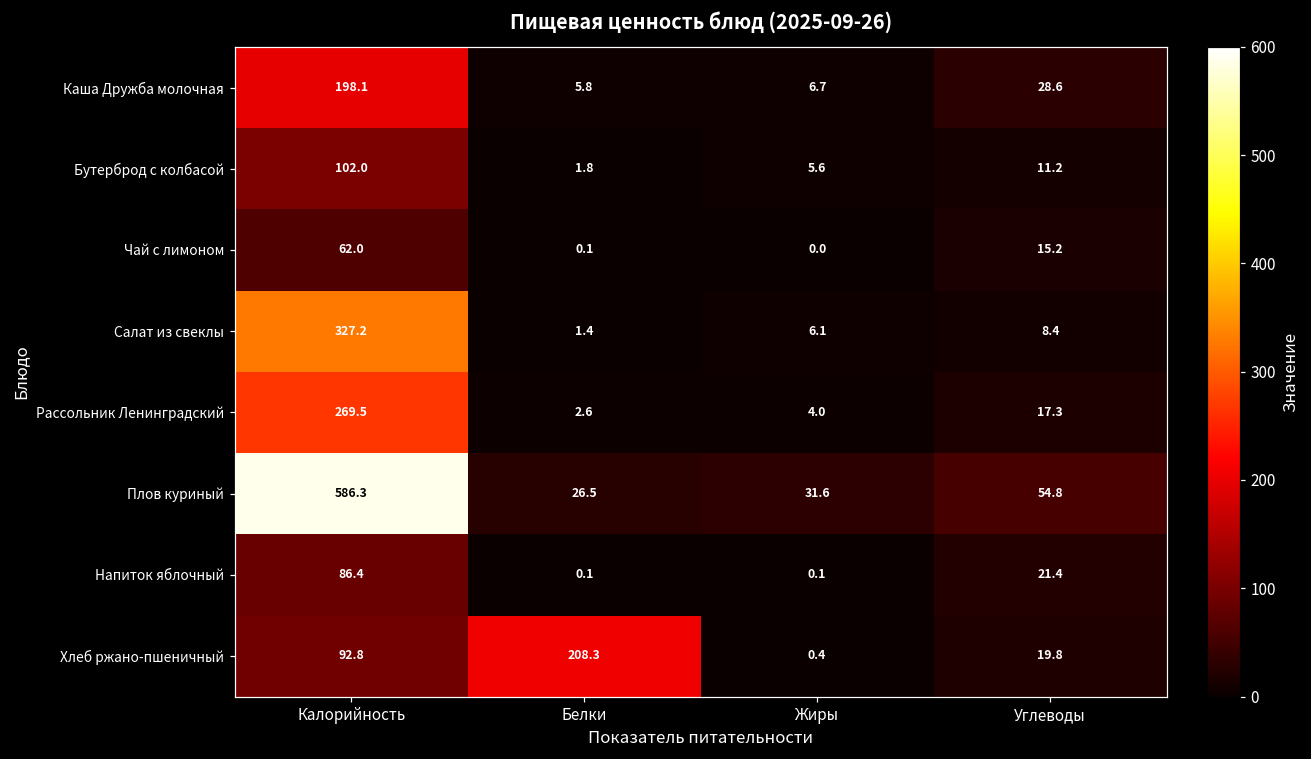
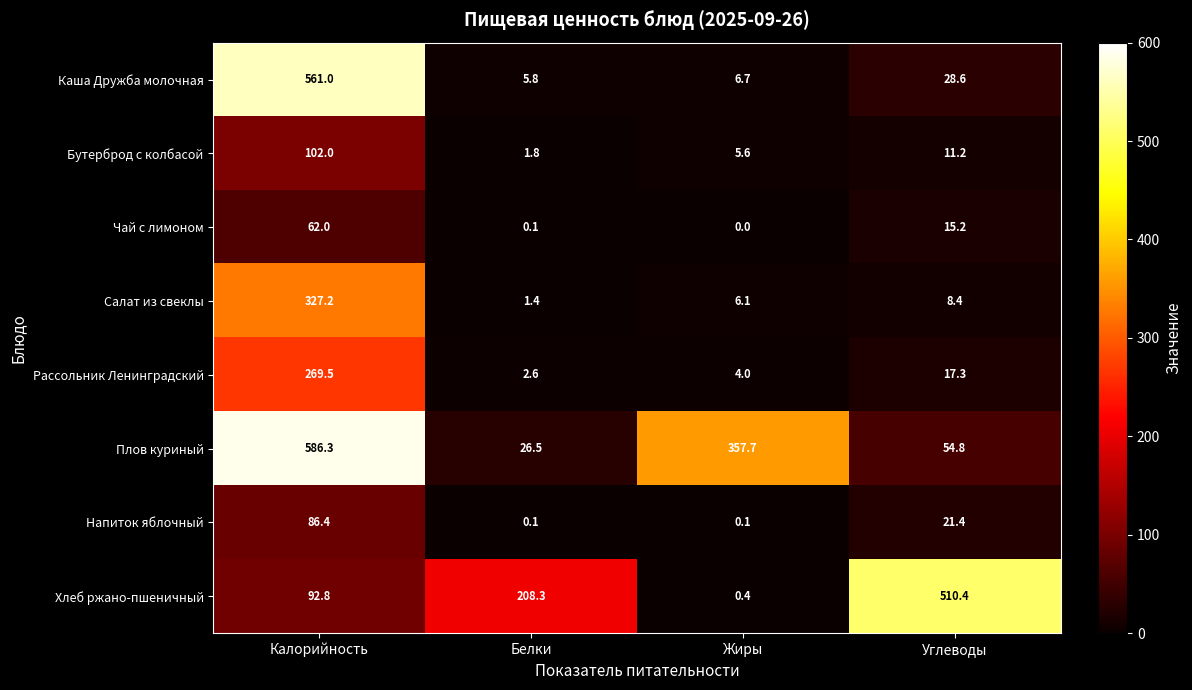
Каша Дружба молочная, Калорийность: 198.1 -> 561.0
Плов куриный, Жиры: 31.6 -> 357.7
Хлеб ржано-пшеничный, Углеводы: 19.8 -> 510.4
